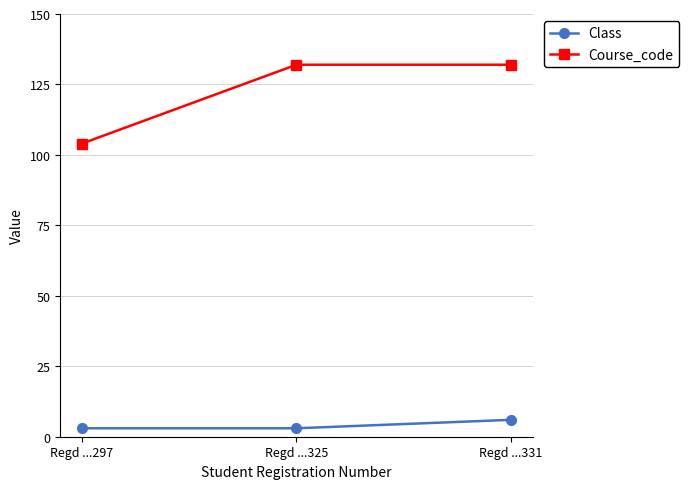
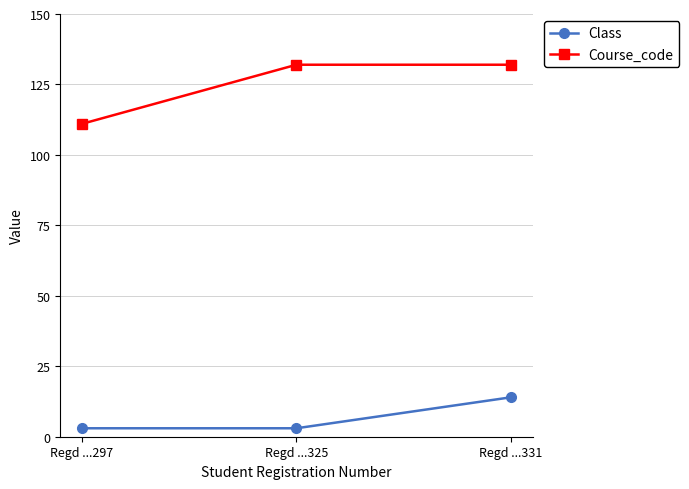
Course_code, Regd ...297: 104 -> 111
Class, Regd ...331: 6 -> 14
